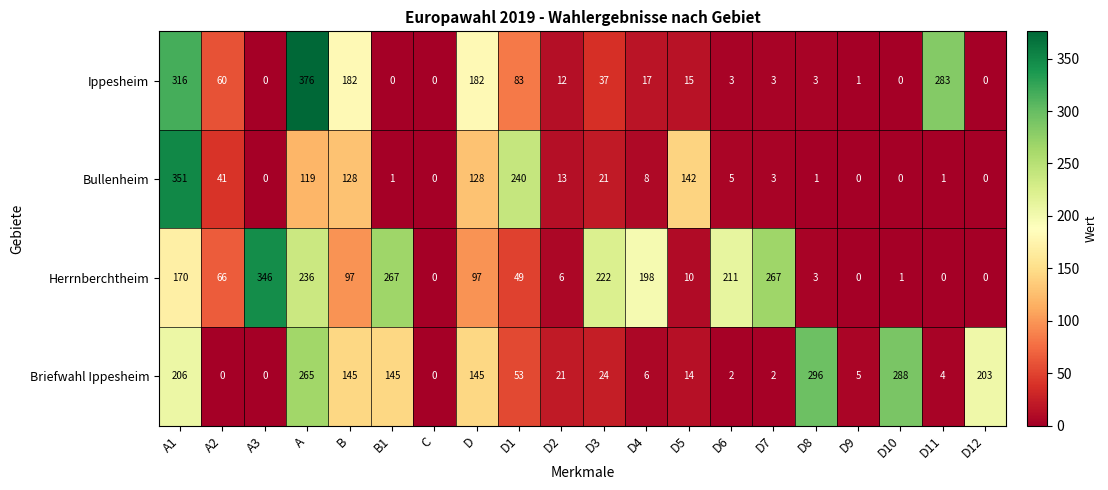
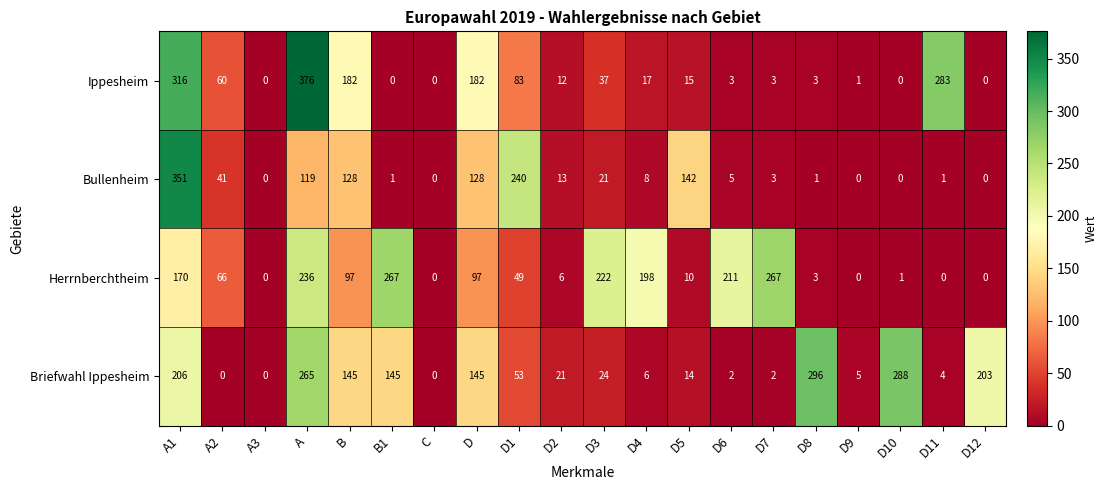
Herrnberchtheim, A3: 346 -> 0
